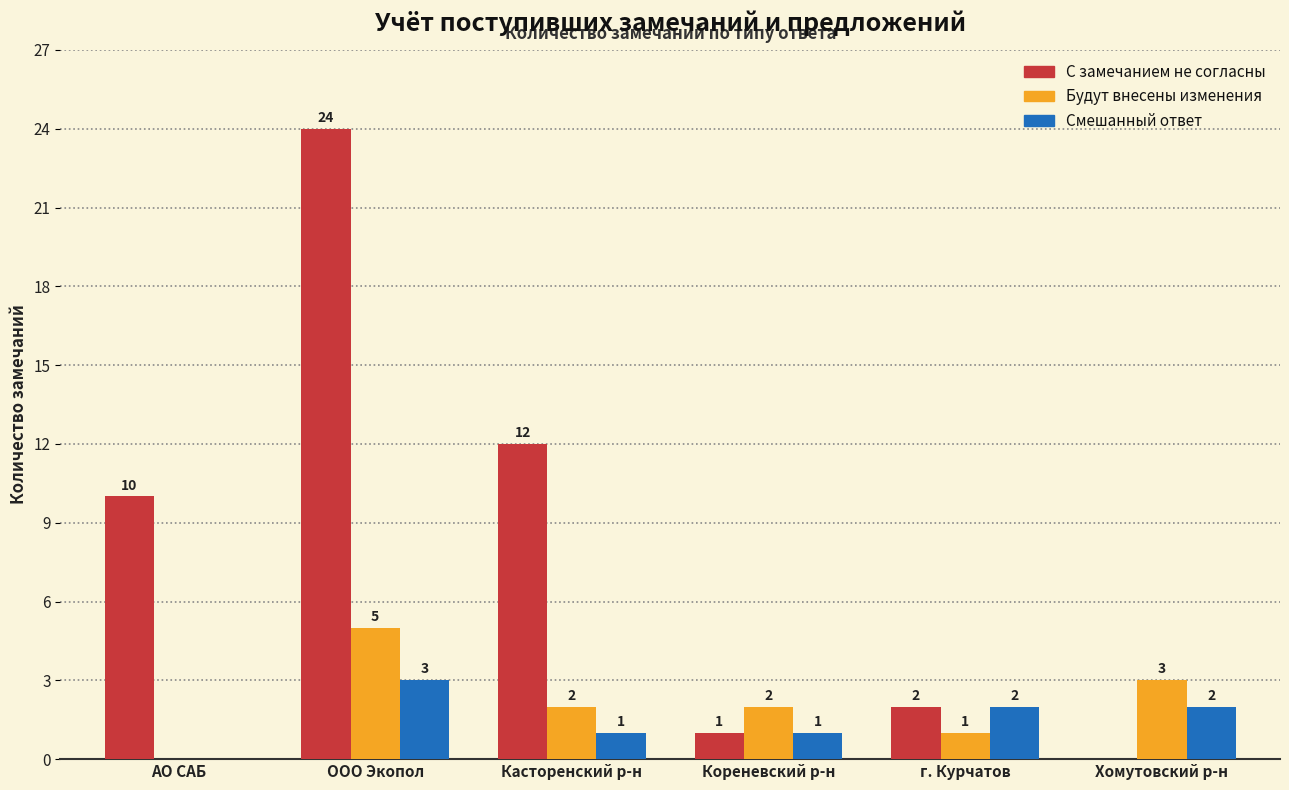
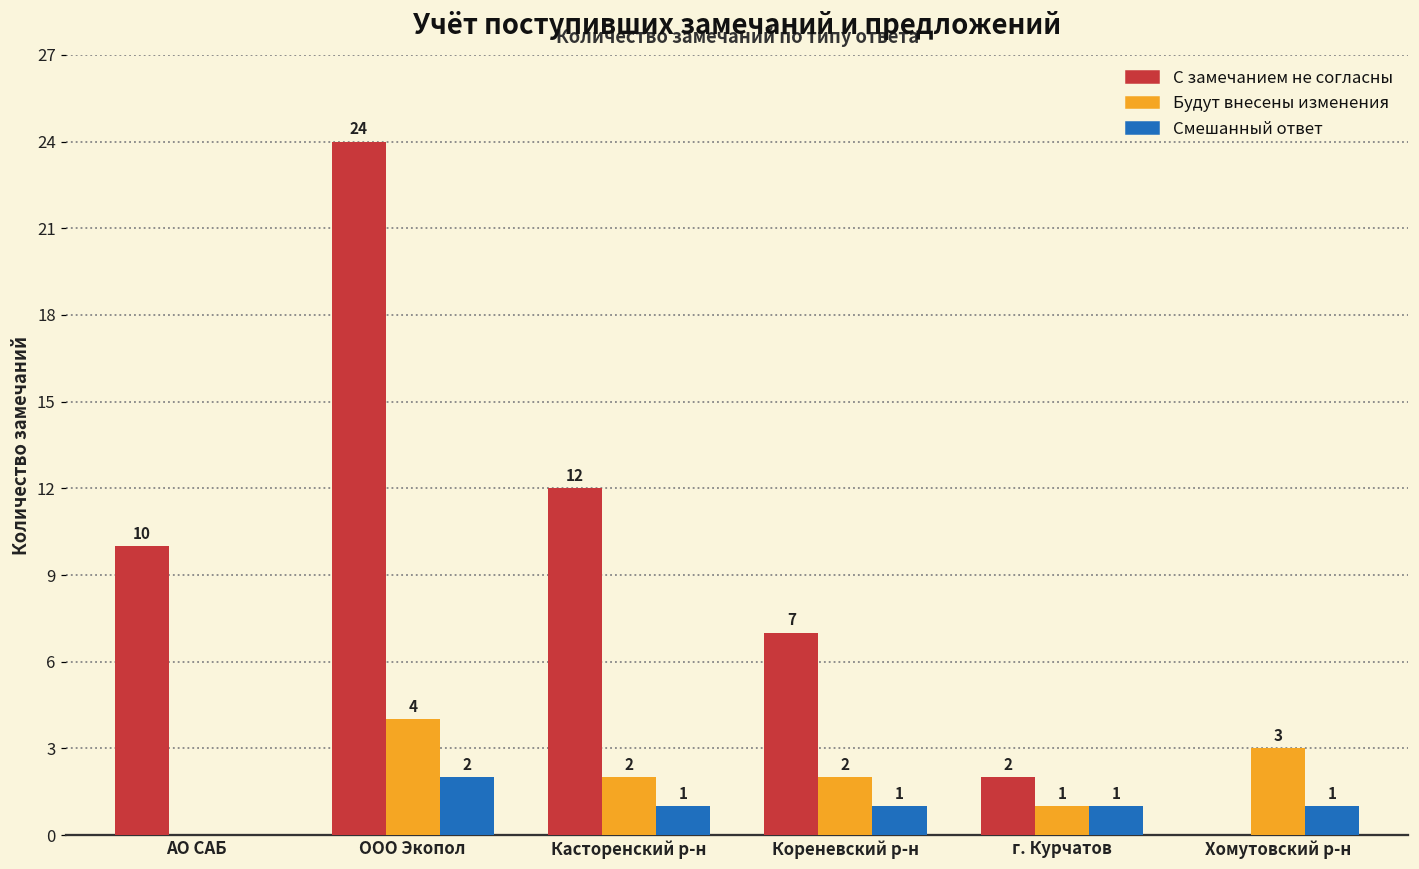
Будут внесены изменения, ООО Экопол: 5 -> 4
Смешанный ответ, ООО Экопол: 3 -> 2
С замечанием не согласны, Кореневский р-н: 1 -> 7
Смешанный ответ, г. Курчатов: 2 -> 1
Смешанный ответ, Хомутовский р-н: 2 -> 1
